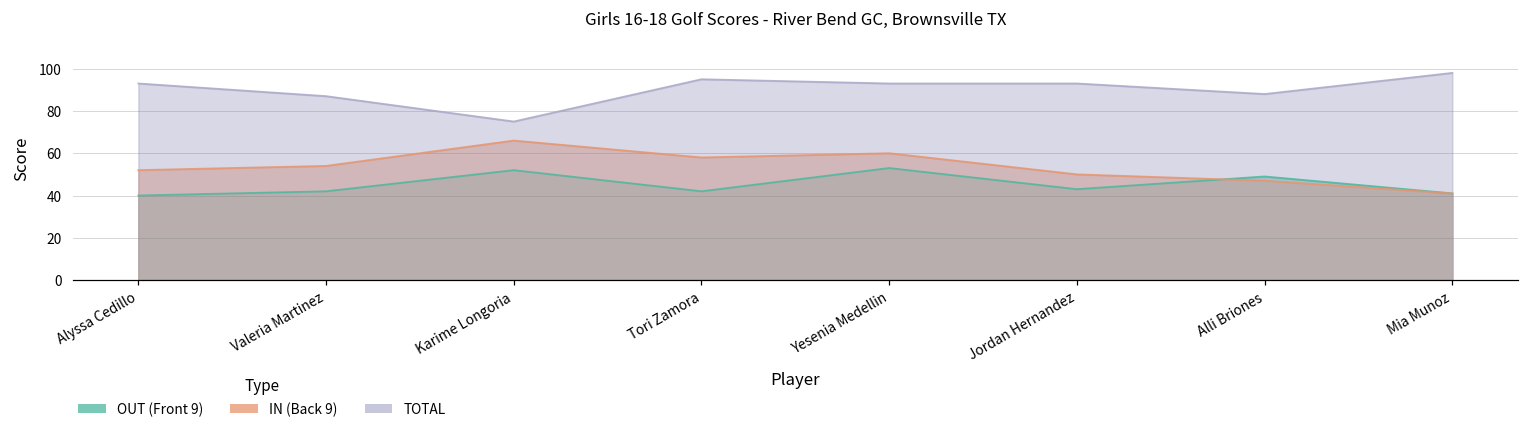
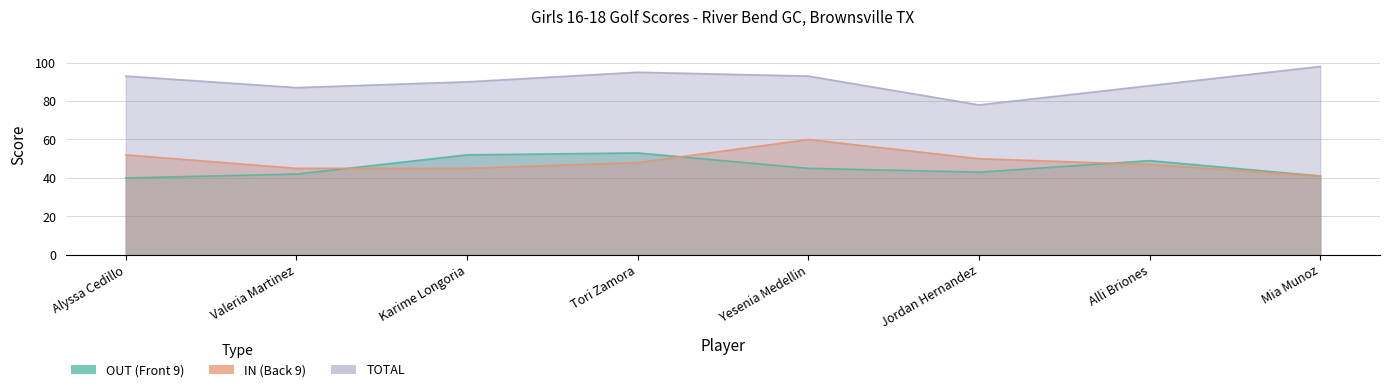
IN (Back 9), Valeria Martinez: 54 -> 45
IN (Back 9), Karime Longoria: 66 -> 45
TOTAL, Karime Longoria: 75 -> 90
OUT (Front 9), Tori Zamora: 42 -> 53
IN (Back 9), Tori Zamora: 58 -> 48
OUT (Front 9), Yesenia Medellin: 53 -> 45
TOTAL, Jordan Hernandez: 93 -> 78
